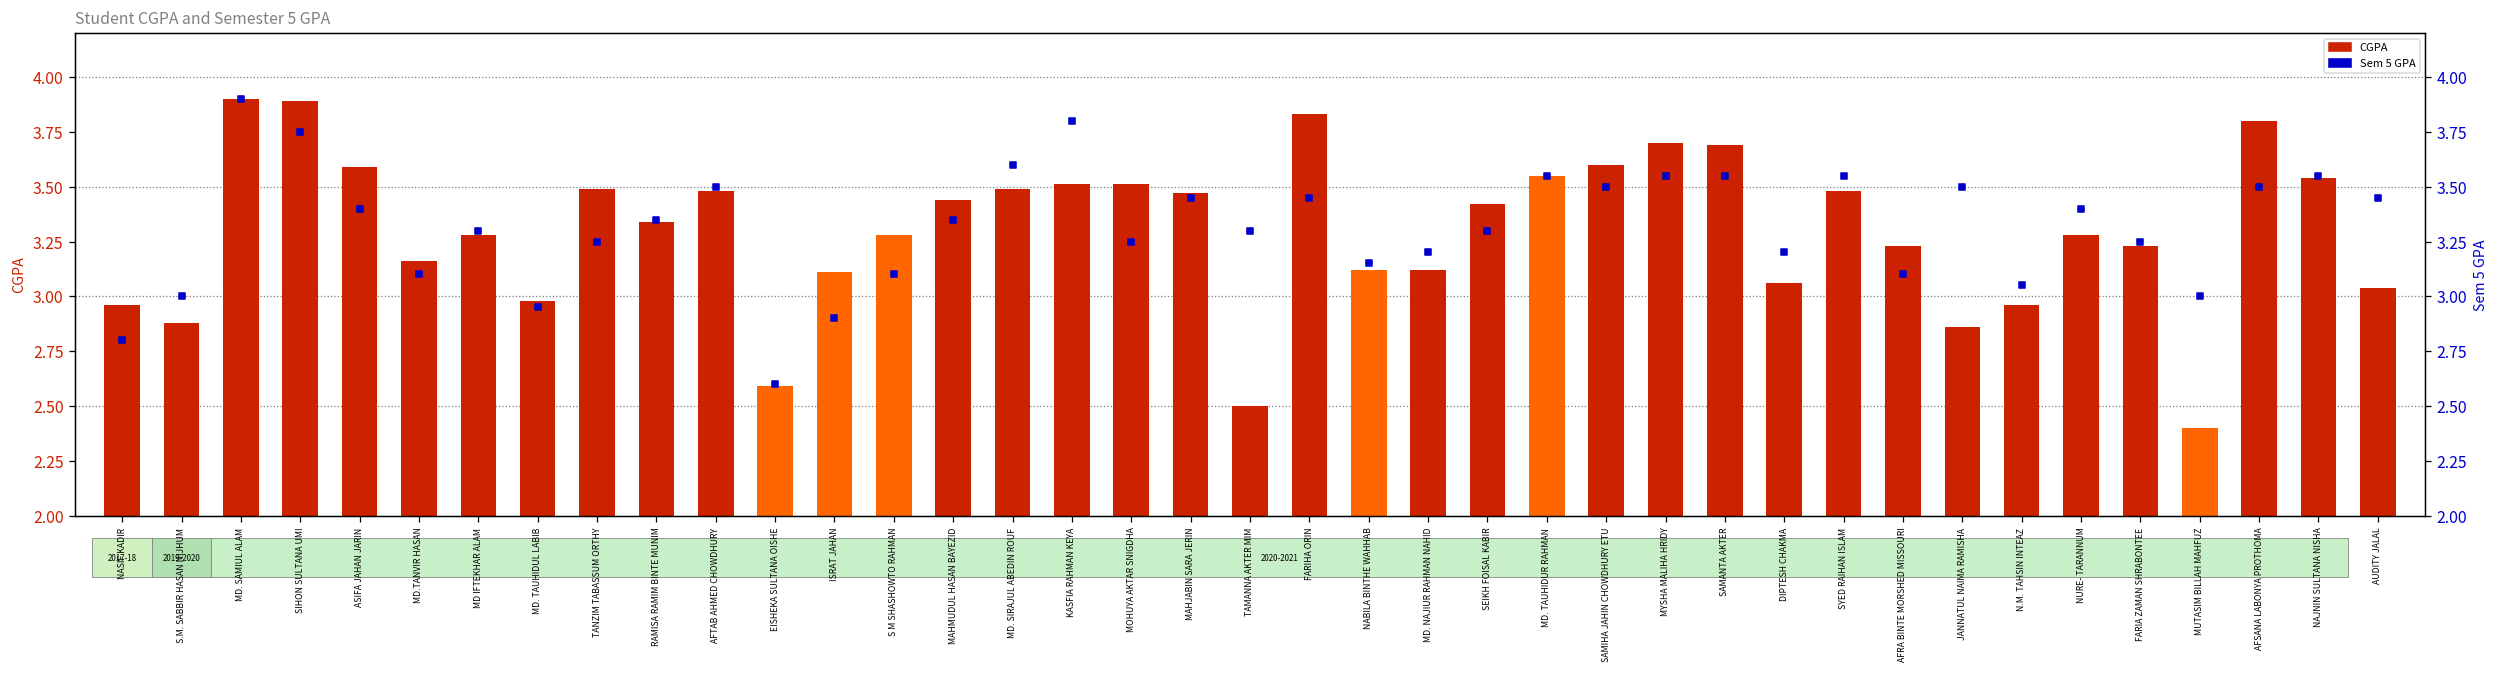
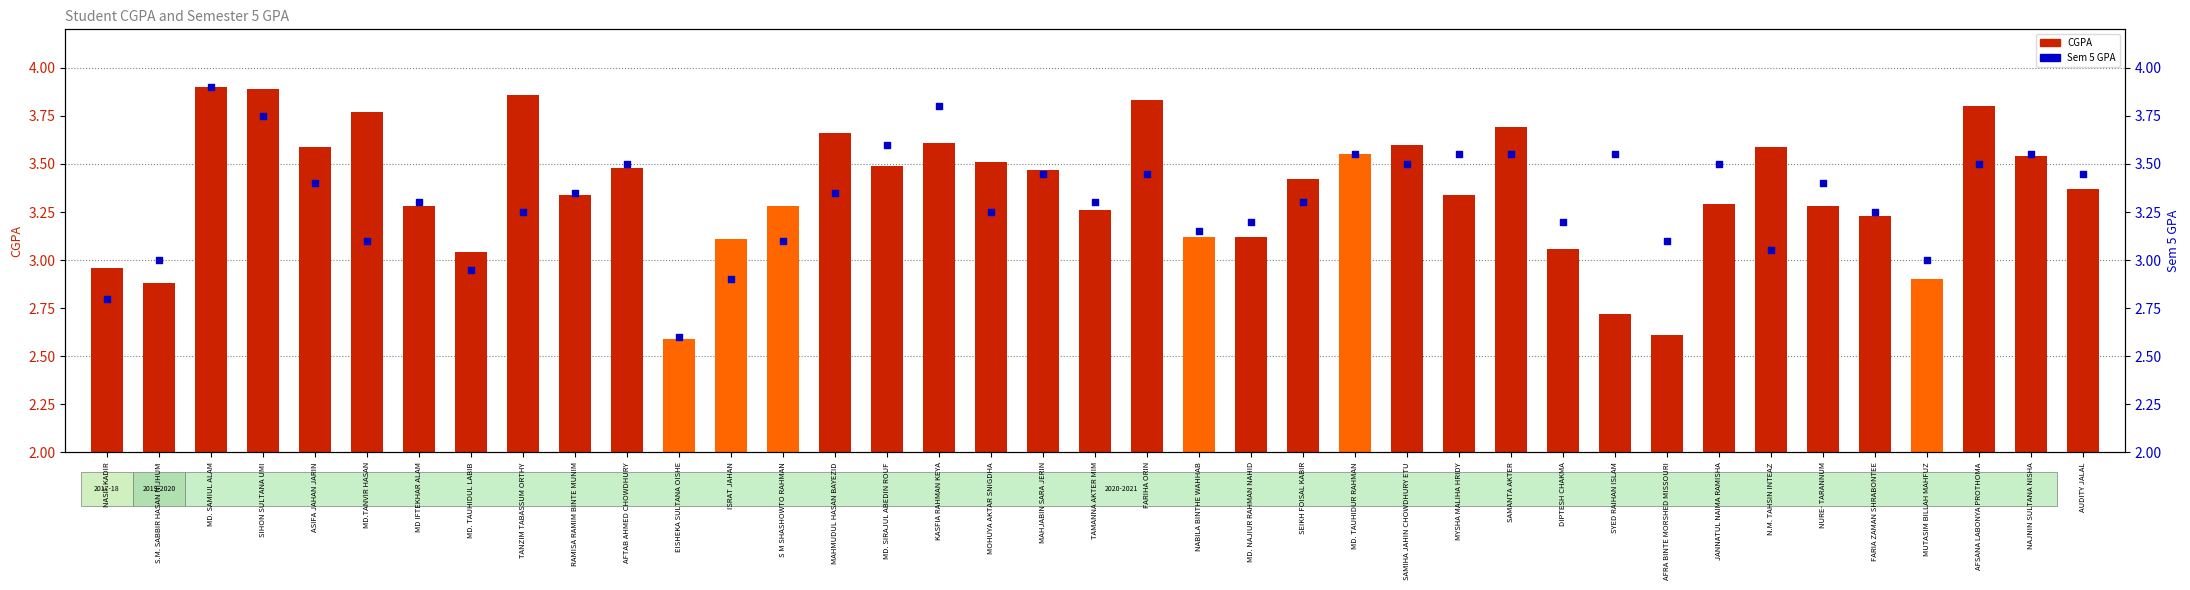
CGPA, MD.TANVIR HASAN: 3.16 -> 3.77
CGPA, MD. TAUHIDUL LABIB: 2.98 -> 3.04
CGPA, TANZIM TABASSUM ORTHY: 3.49 -> 3.86
CGPA, MAHMUDUL HASAN BAYEZID: 3.44 -> 3.66
CGPA, KASFIA RAHMAN KEYA: 3.51 -> 3.61
CGPA, TAMANNA AKTER MIM: 2.50 -> 3.26
CGPA, MYSHA MALIHA HRIDY: 3.70 -> 3.34
CGPA, SYED RAIHAN ISLAM: 3.48 -> 2.72
CGPA, AFRA BINTE MORSHED MISSOURI: 3.23 -> 2.61
CGPA, JANNATUL NAIMA RAMISHA: 2.86 -> 3.29
CGPA, N.M. TAHSIN INTEAZ: 2.96 -> 3.59
CGPA, MUTASIM BILLAH MAHFUZ: 2.4 -> 2.9
CGPA, AUDITY JALAL: 3.04 -> 3.37
